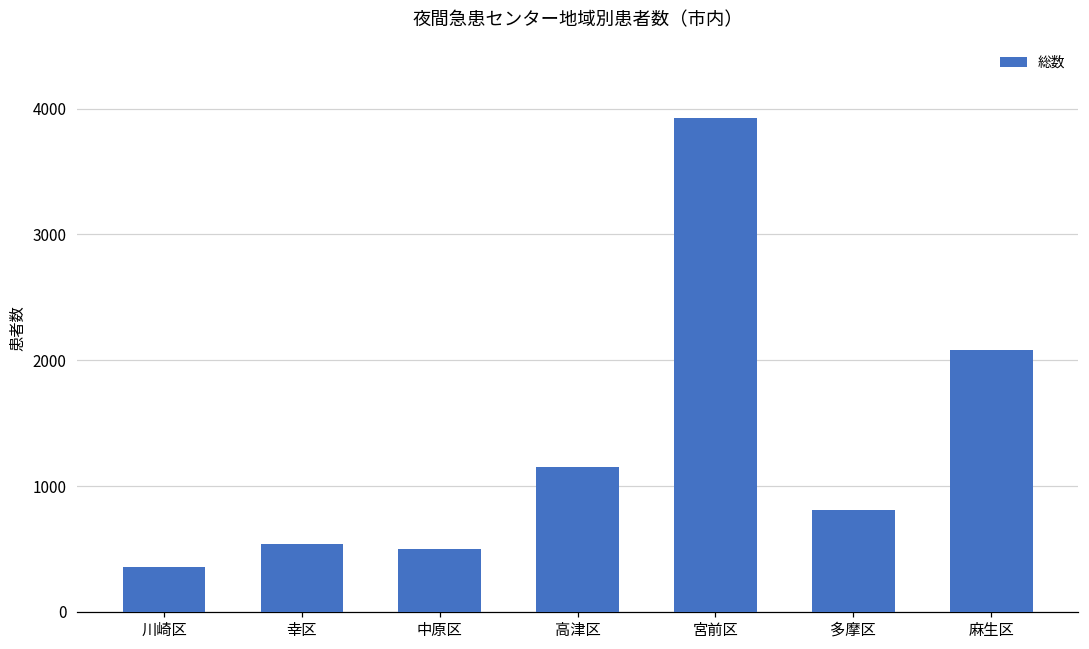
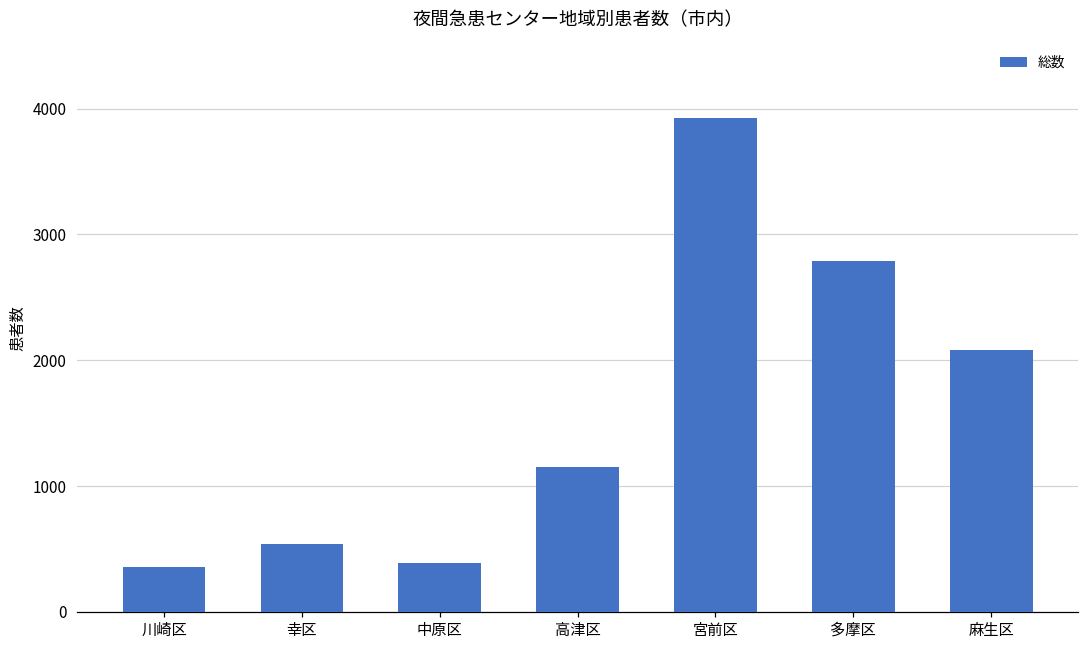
中原区: 500 -> 390
多摩区: 810 -> 2790
